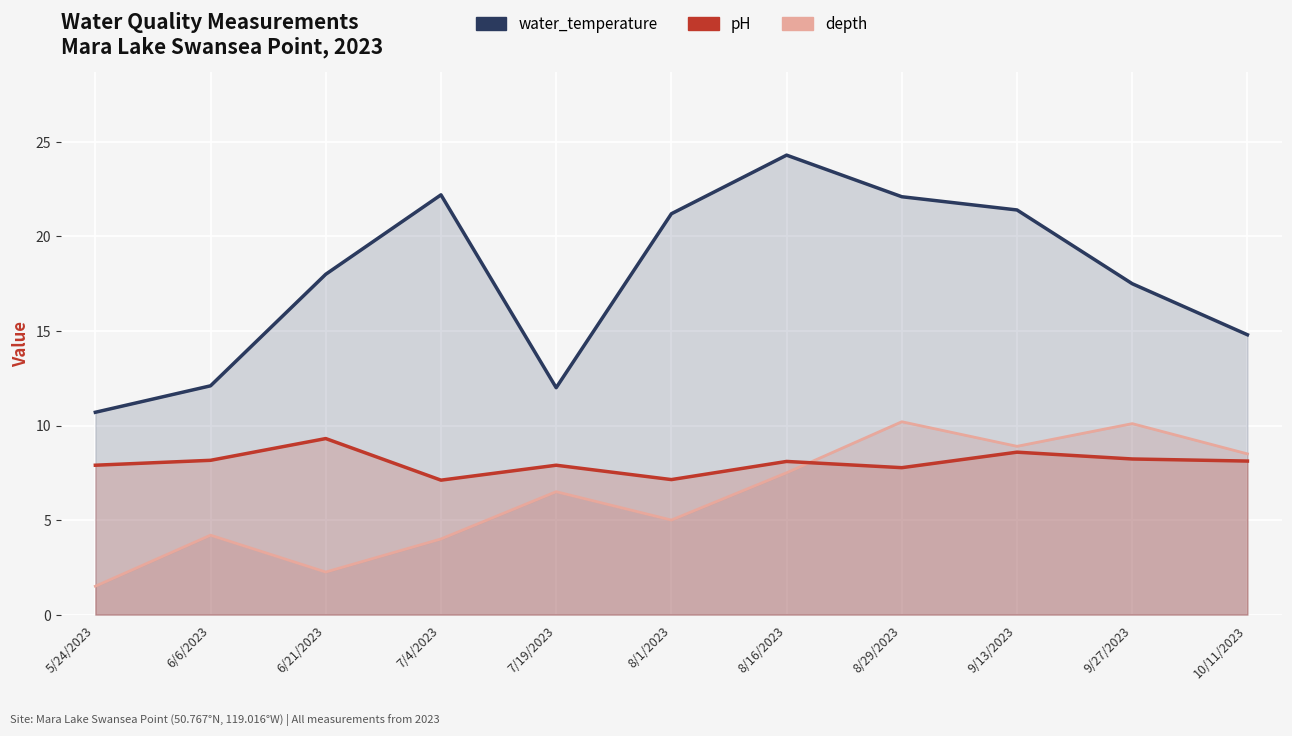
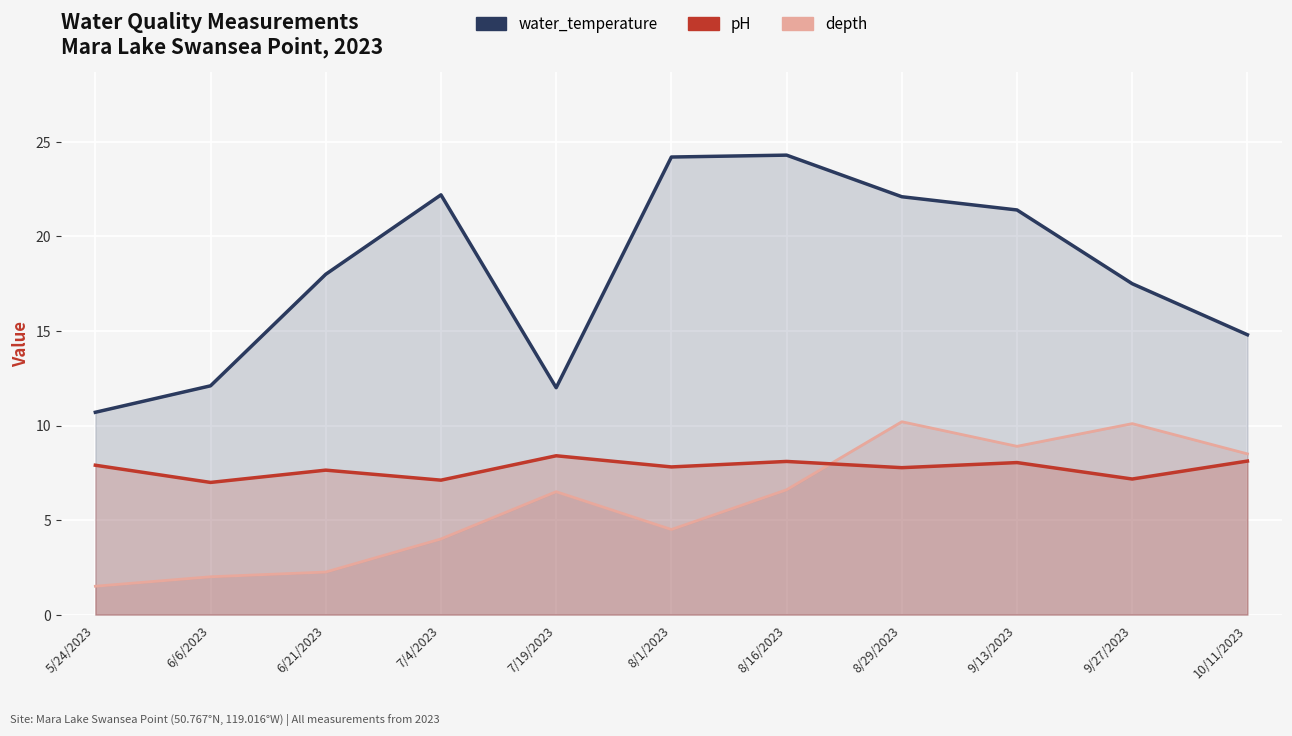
pH, 6/6/2023: 8.2 -> 7.0
depth, 6/6/2023: 4.2 -> 2.0
pH, 6/21/2023: 9.3 -> 7.6
pH, 7/19/2023: 7.9 -> 8.4
water_temperature, 8/1/2023: 21.2 -> 24.2
pH, 8/1/2023: 7.1 -> 7.8
depth, 8/1/2023: 5.0 -> 4.5
depth, 8/16/2023: 7.5 -> 6.6
pH, 9/13/2023: 8.6 -> 8.0
pH, 9/27/2023: 8.2 -> 7.2
